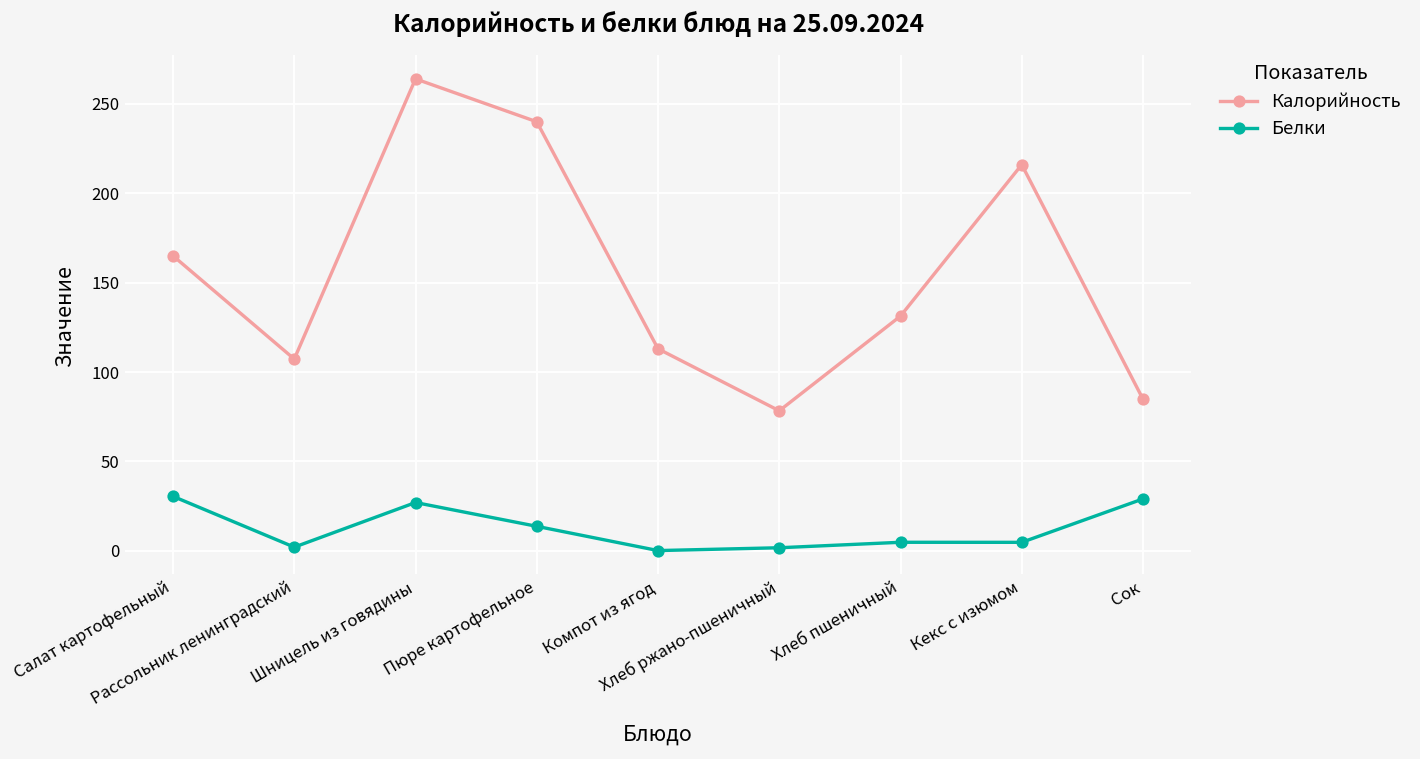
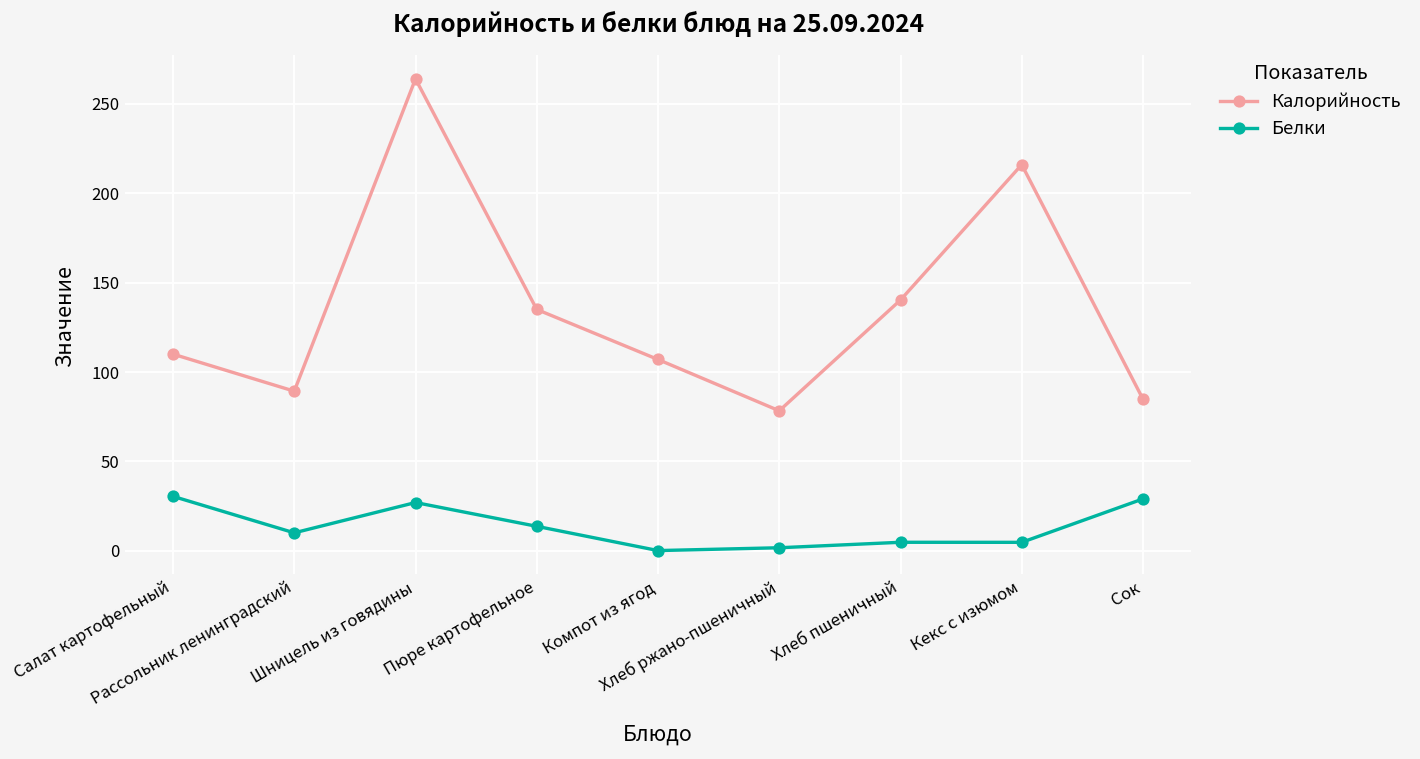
Калорийность, Салат картофельный: 165 -> 110
Калорийность, Рассольник ленинградский: 107 -> 89
Белки, Рассольник ленинградский: 2 -> 10
Калорийность, Пюре картофельное: 240 -> 135
Калорийность, Компот из ягод: 113 -> 107
Калорийность, Хлеб пшеничный: 131 -> 140
